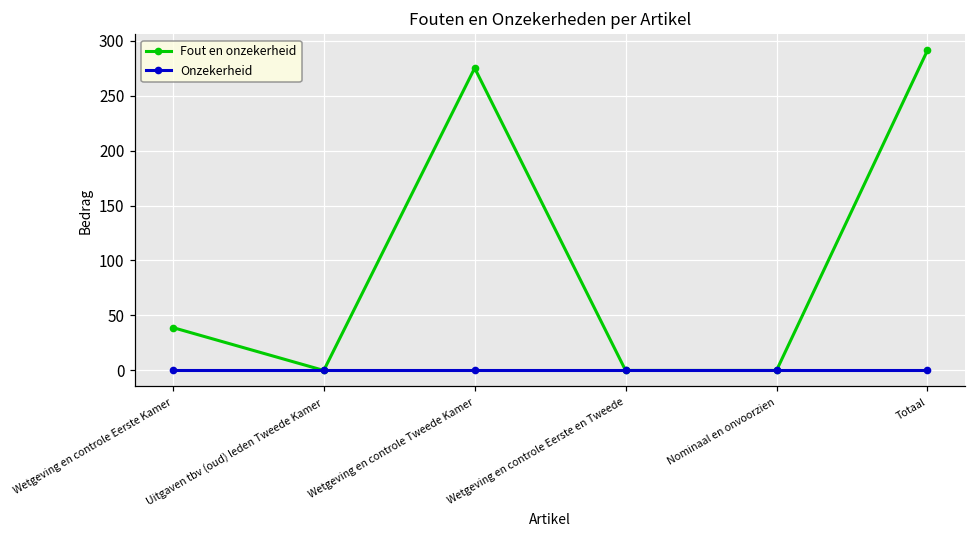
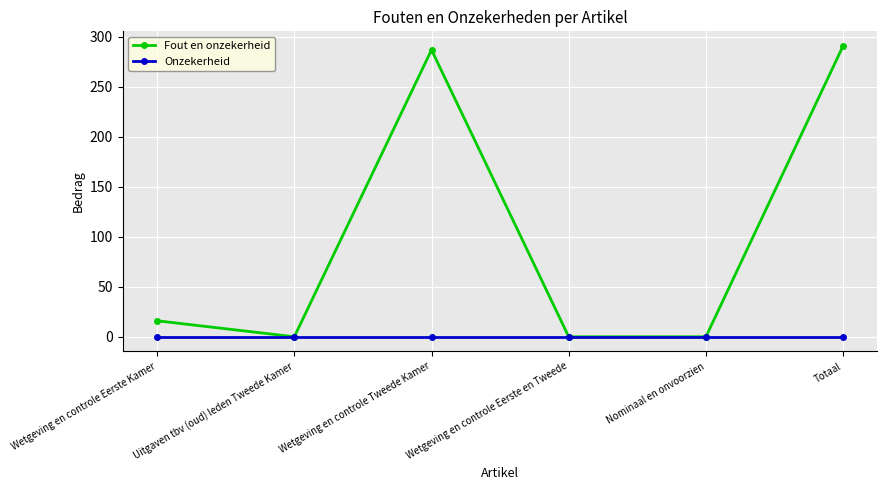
Fout en onzekerheid, Wetgeving en controle Eerste Kamer: 40 -> 20
Fout en onzekerheid, Wetgeving en controle Tweede Kamer: 280 -> 290
